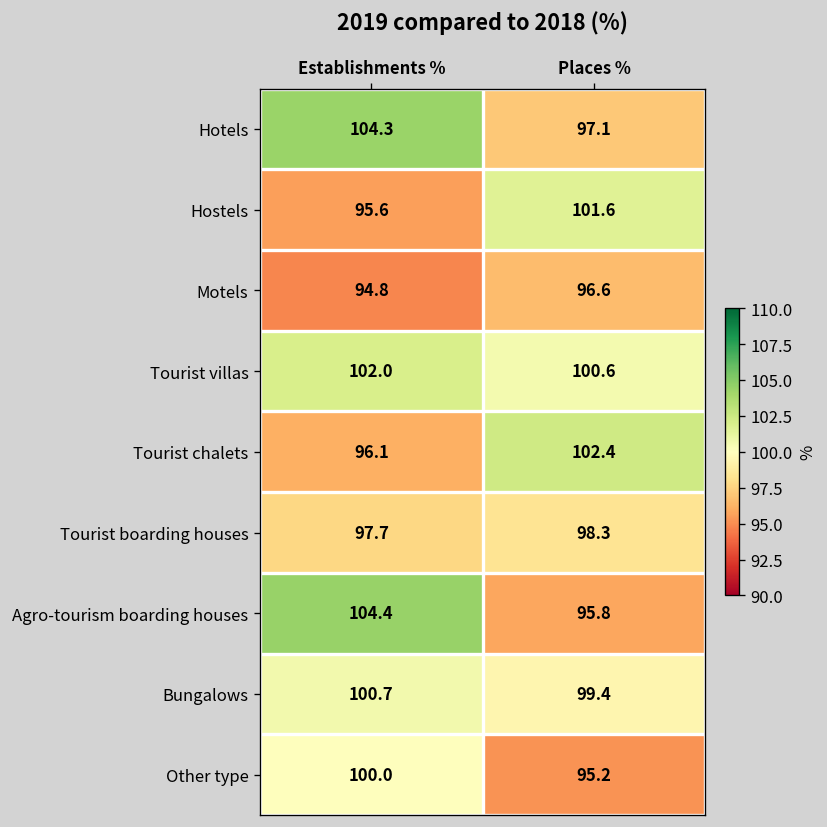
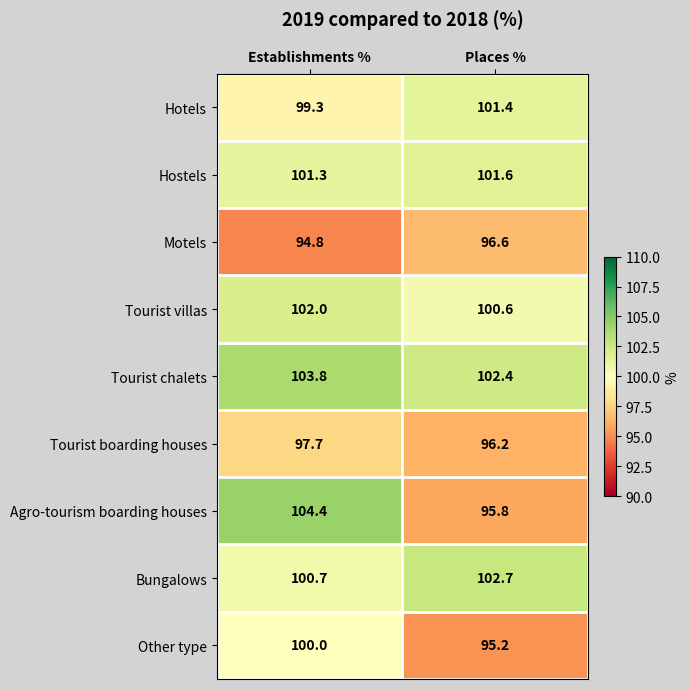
Hotels, Establishments %: 104.3 -> 99.3
Hotels, Places %: 97.1 -> 101.4
Hostels, Establishments %: 95.6 -> 101.3
Tourist chalets, Establishments %: 96.1 -> 103.8
Tourist boarding houses, Places %: 98.3 -> 96.2
Bungalows, Places %: 99.4 -> 102.7
